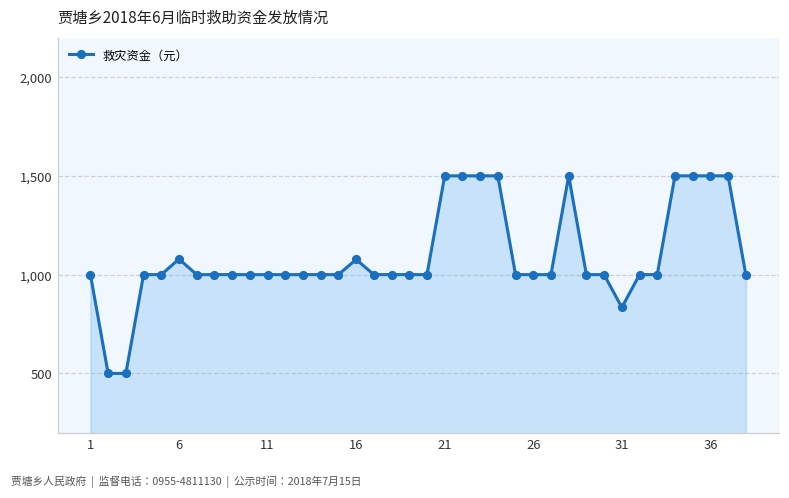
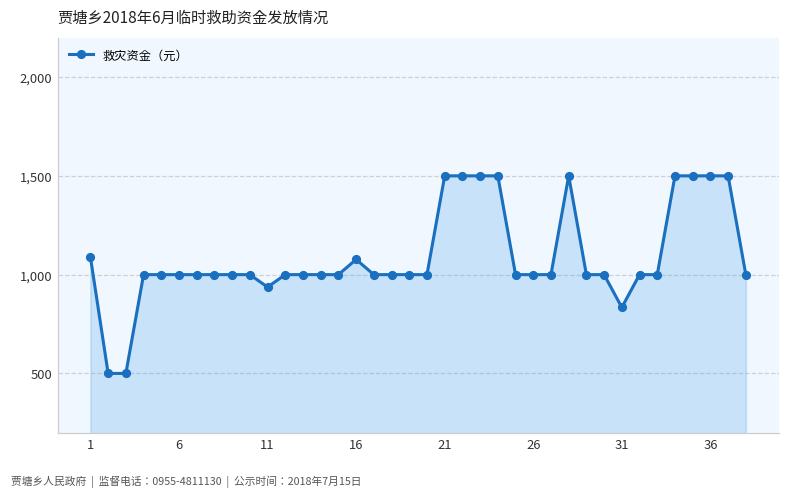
1: 1,000 -> 1,090
6: 1,080 -> 1,000
11: 1,000 -> 940
